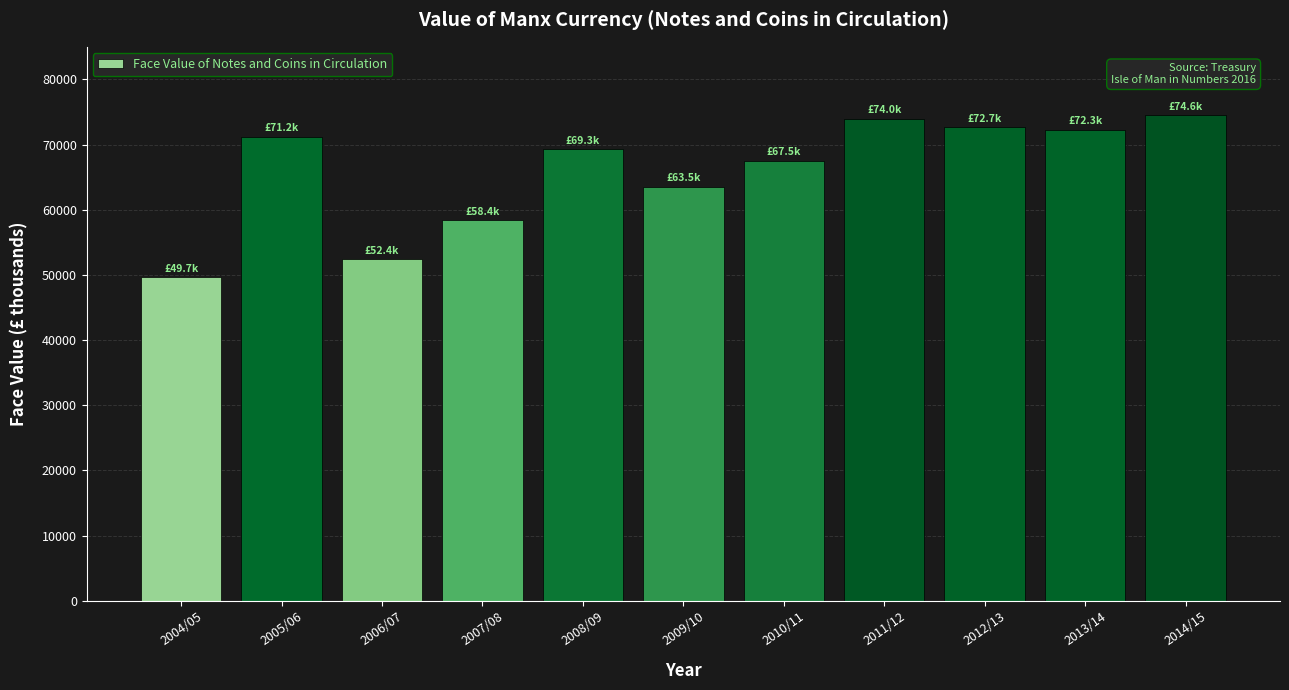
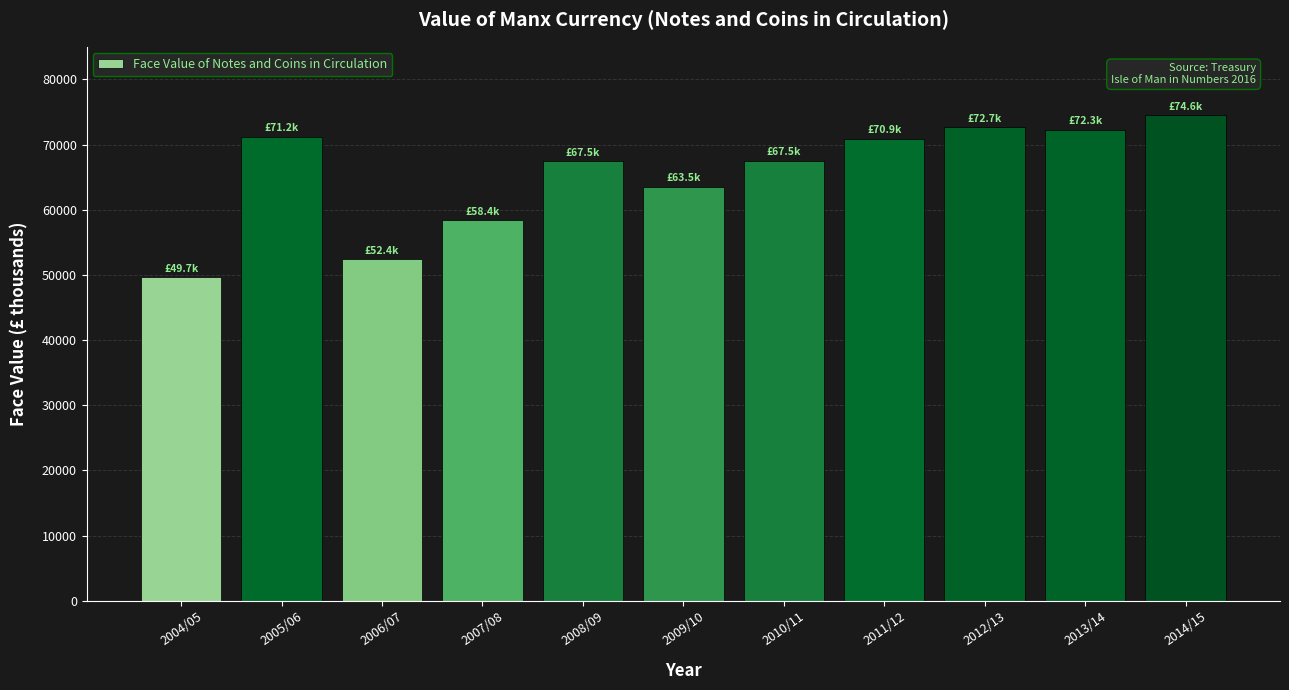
2008/09: £69.3k -> £67.5k
2011/12: £74.0k -> £70.9k
